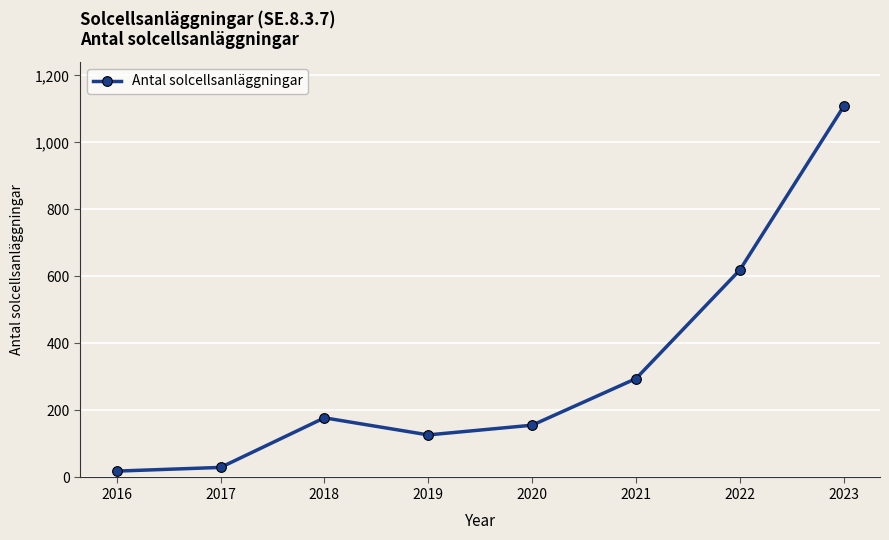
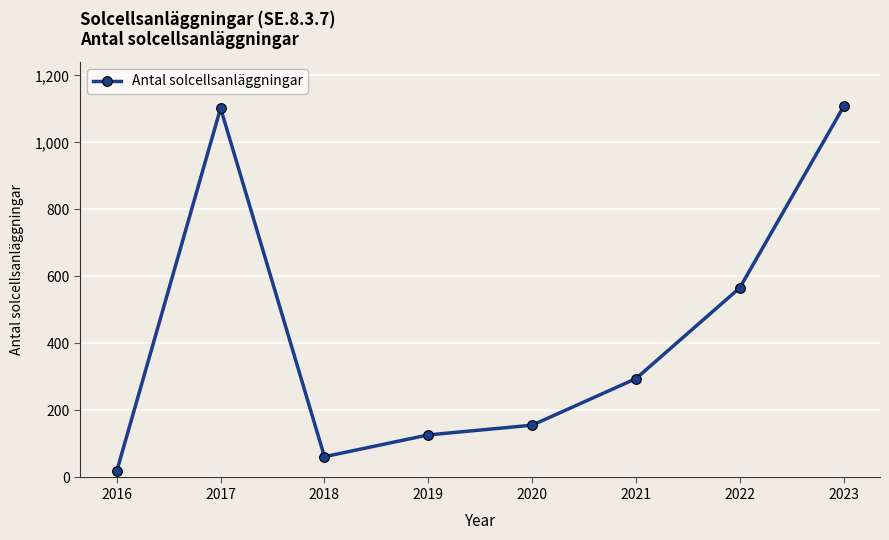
2017: 30 -> 1,100
2018: 180 -> 60
2022: 620 -> 570
